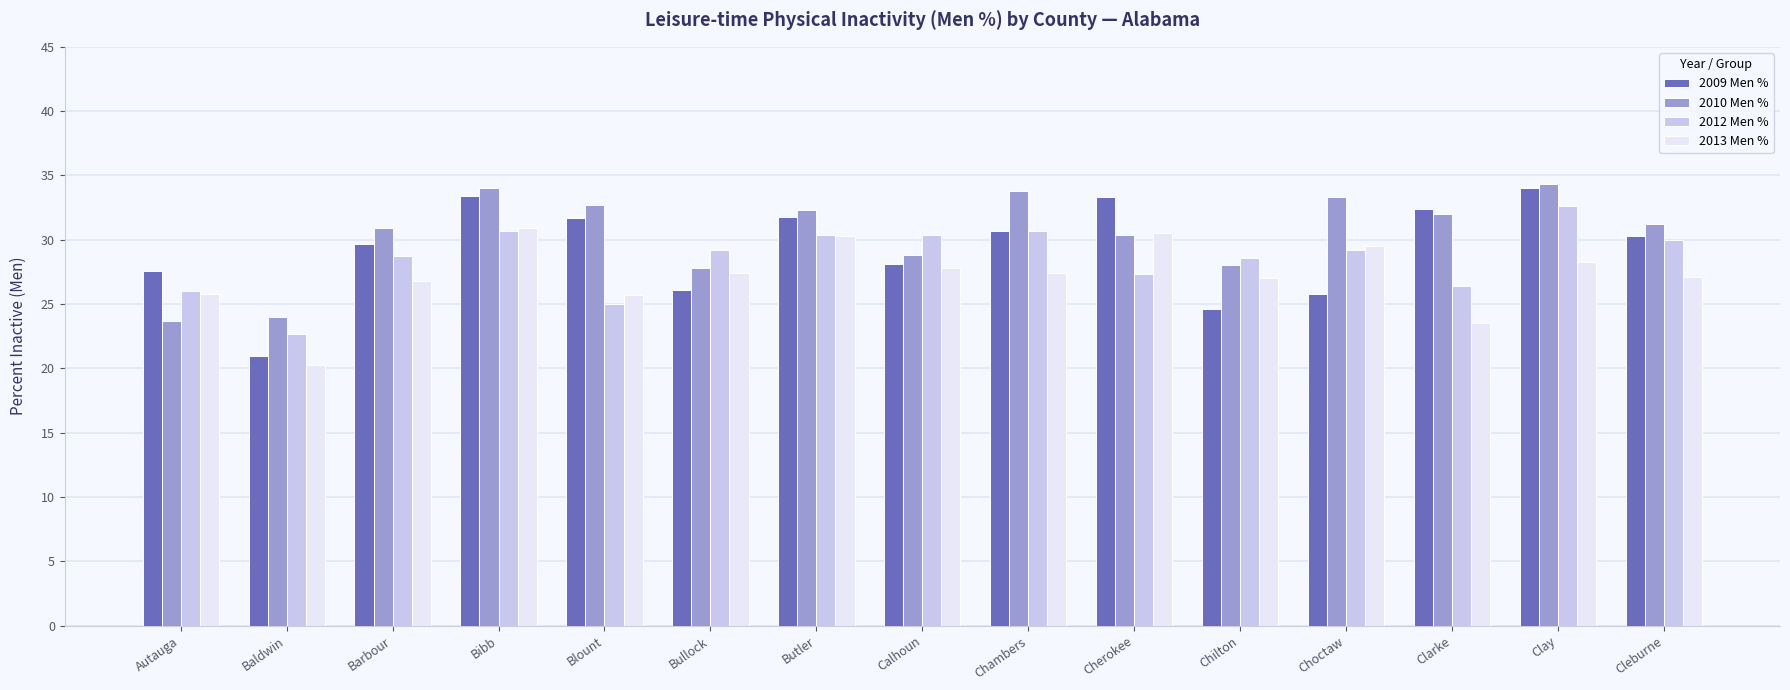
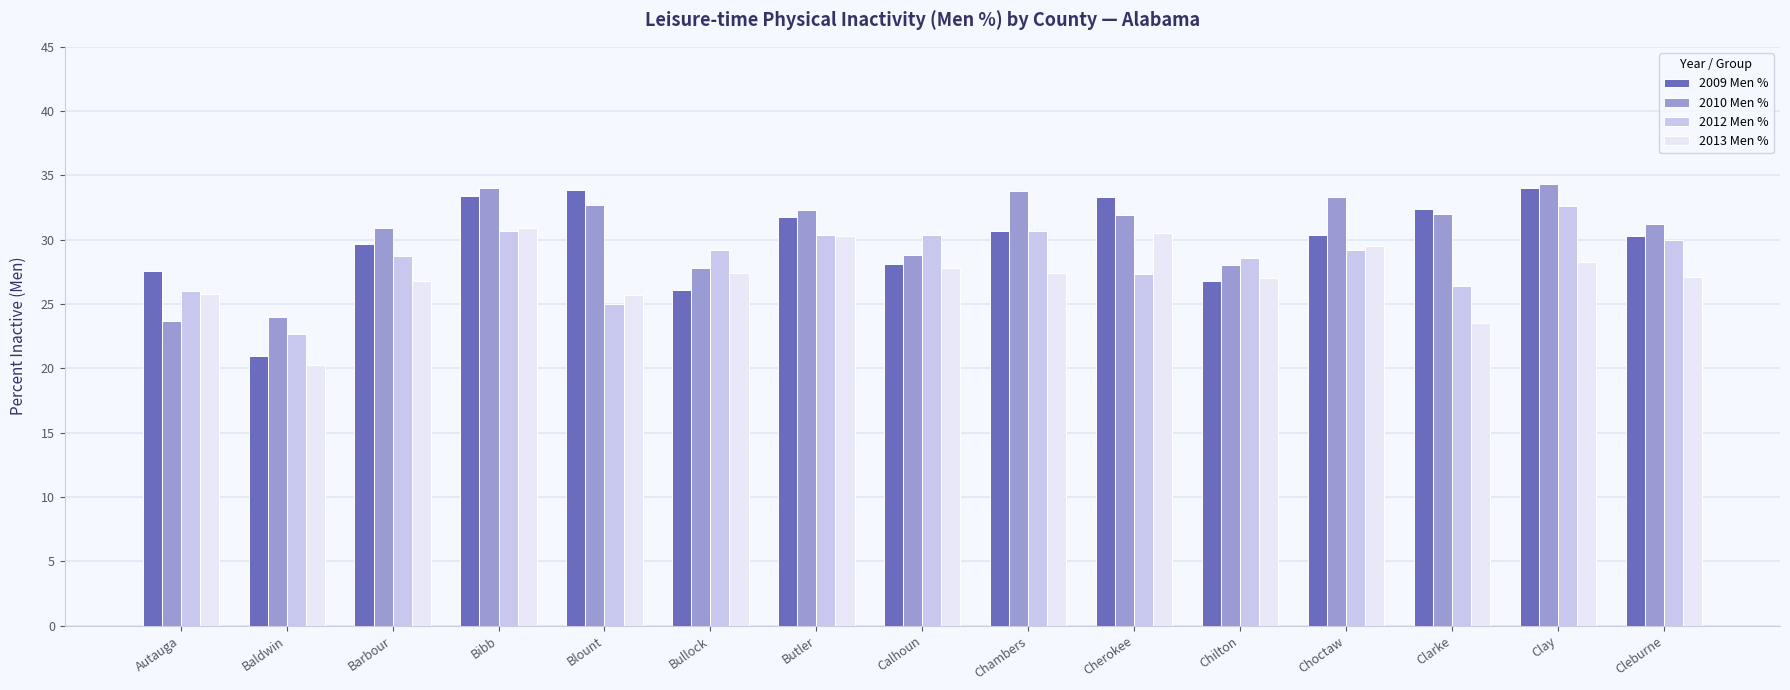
2009 Men %, Blount: 31.7 -> 33.9
2010 Men %, Cherokee: 30.4 -> 31.9
2009 Men %, Chilton: 24.6 -> 26.8
2009 Men %, Choctaw: 25.8 -> 30.4
